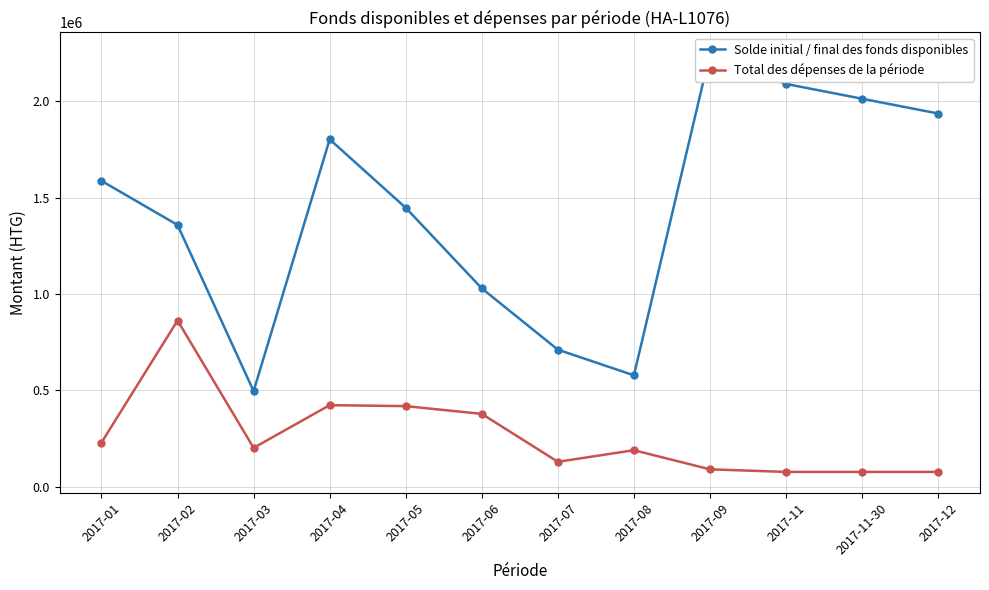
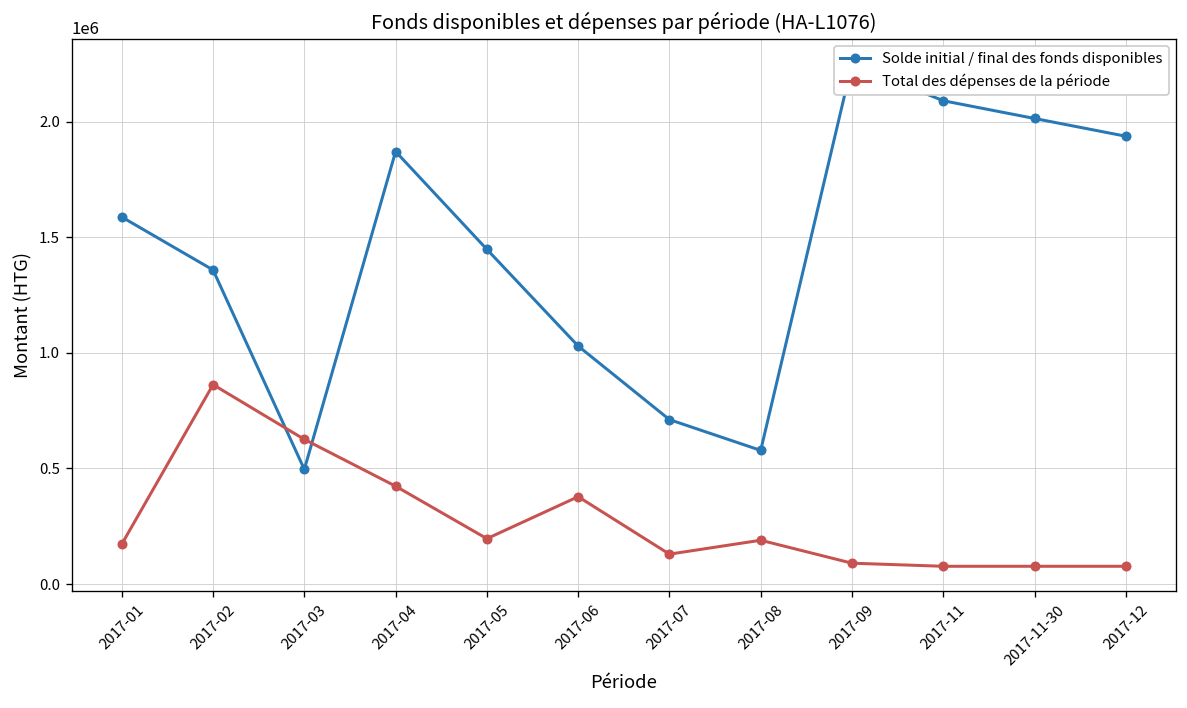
Total des dépenses de la période, 2017-01: 230000 -> 170000
Total des dépenses de la période, 2017-03: 200000 -> 630000
Solde initial / final des fonds disponibles, 2017-04: 1800000 -> 1870000
Total des dépenses de la période, 2017-05: 420000 -> 200000
